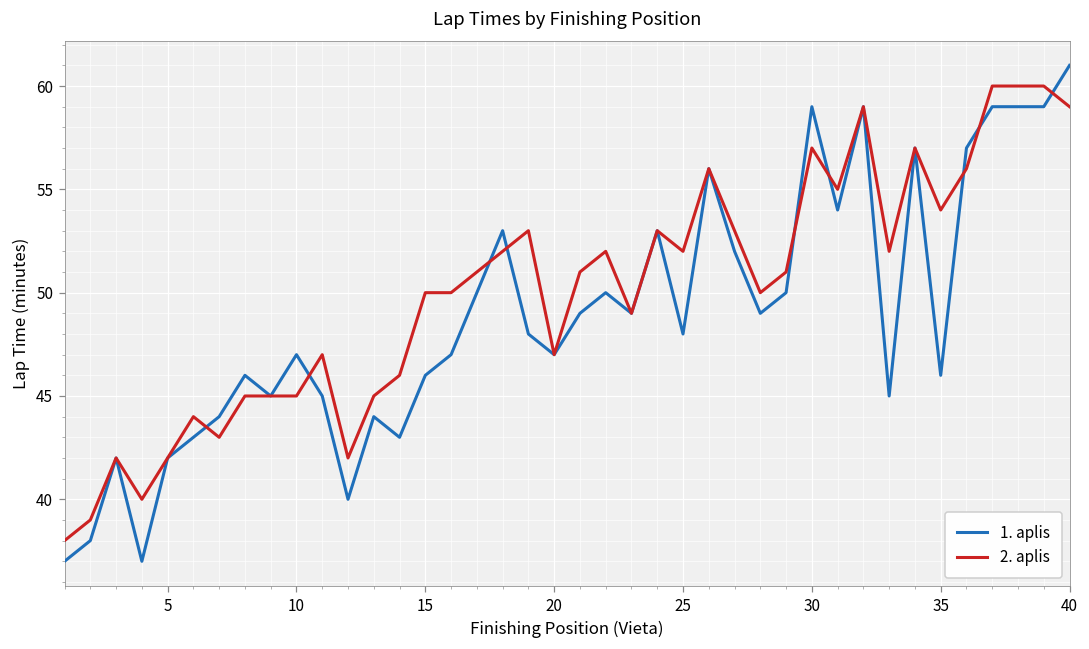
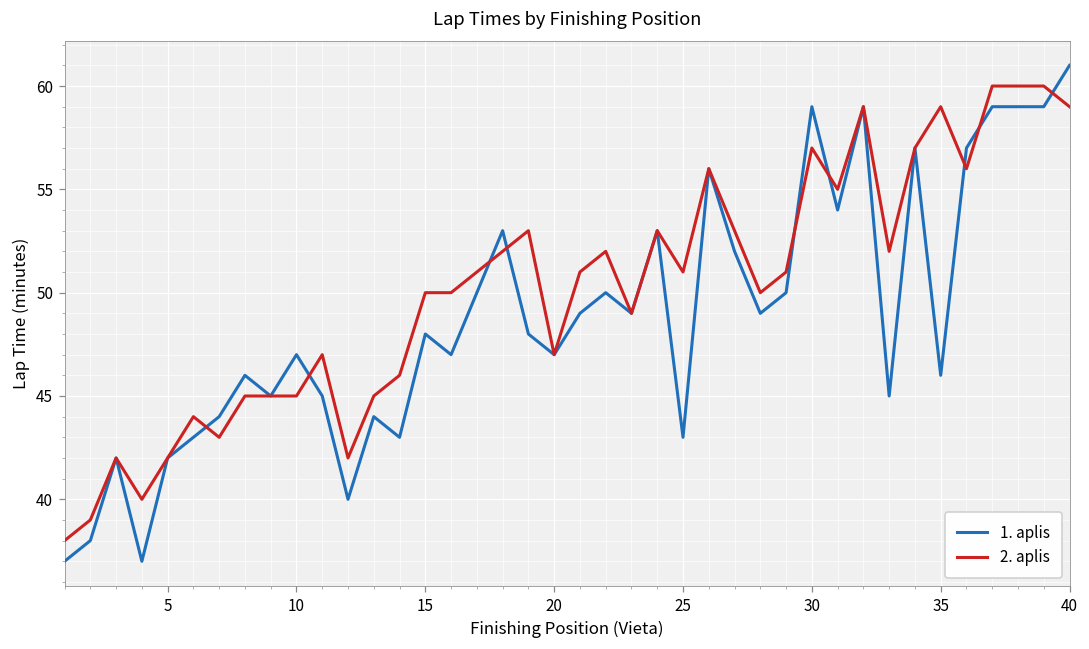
1. aplis, 15: 46 -> 48
1. aplis, 25: 48 -> 43
2. aplis, 25: 52 -> 51
2. aplis, 35: 54 -> 59
